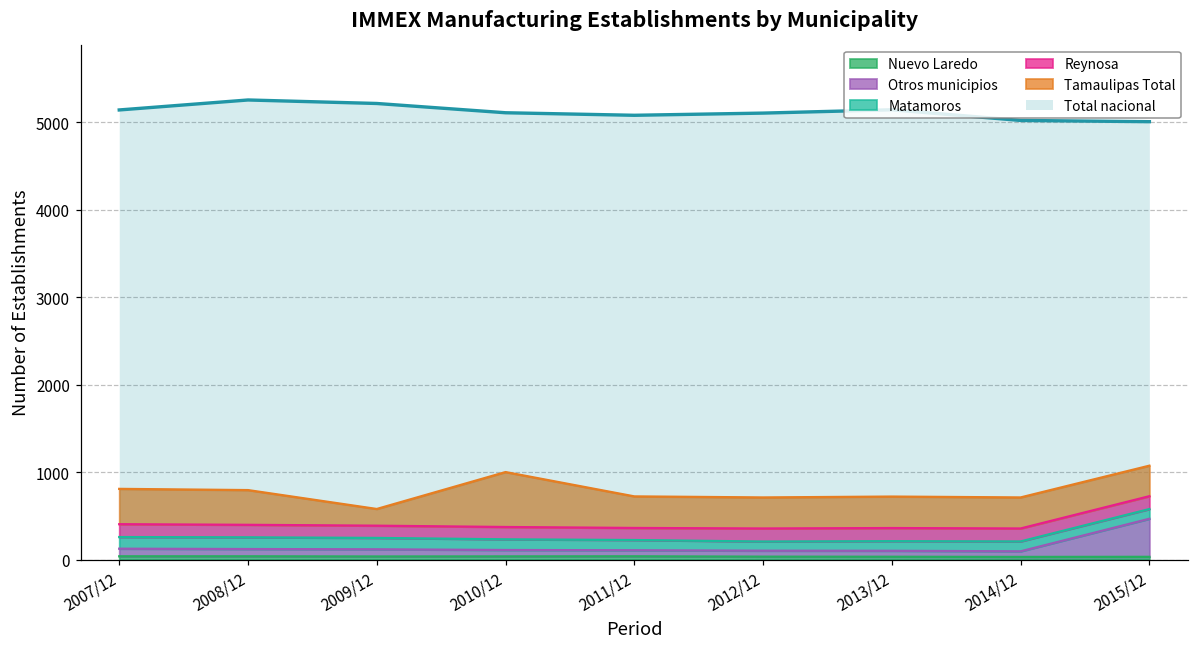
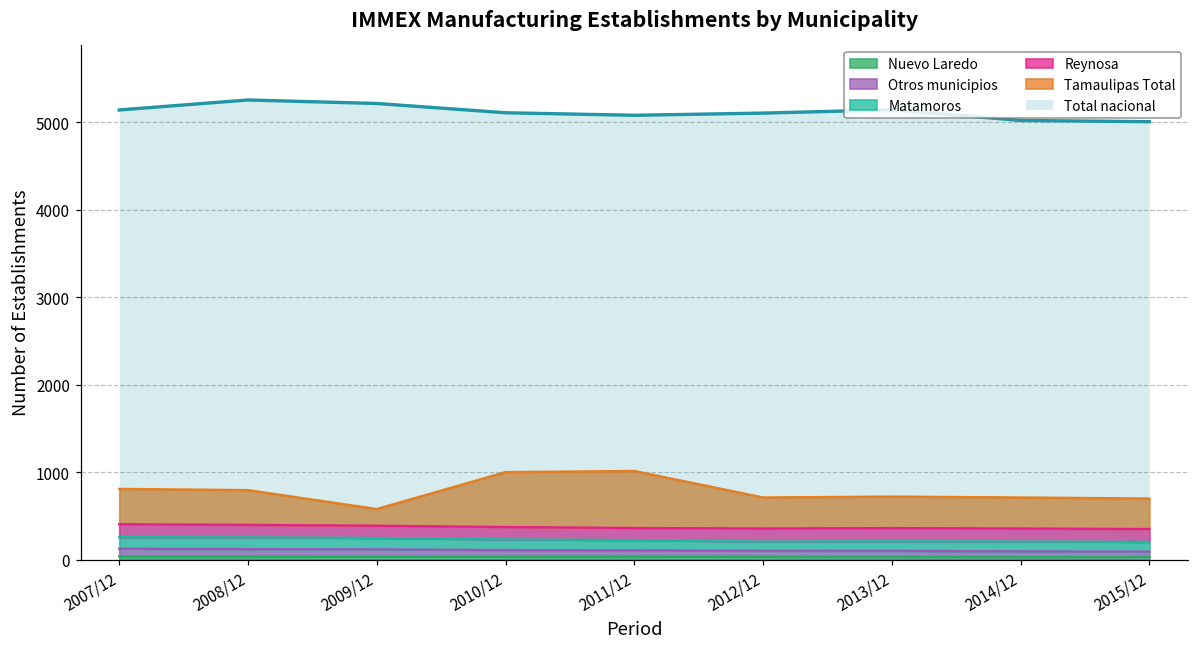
Tamaulipas Total, 2011/12: 400 -> 700
Otros municipios, 2015/12: 400 -> 100
